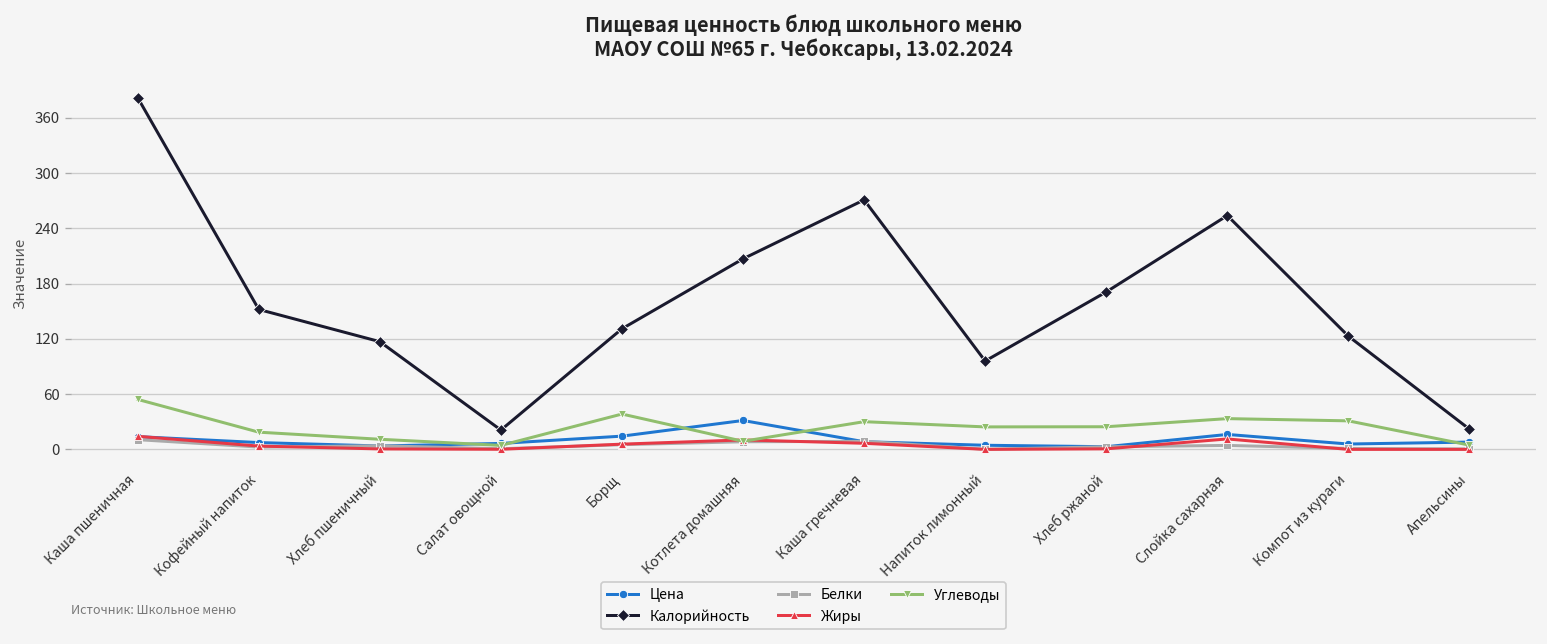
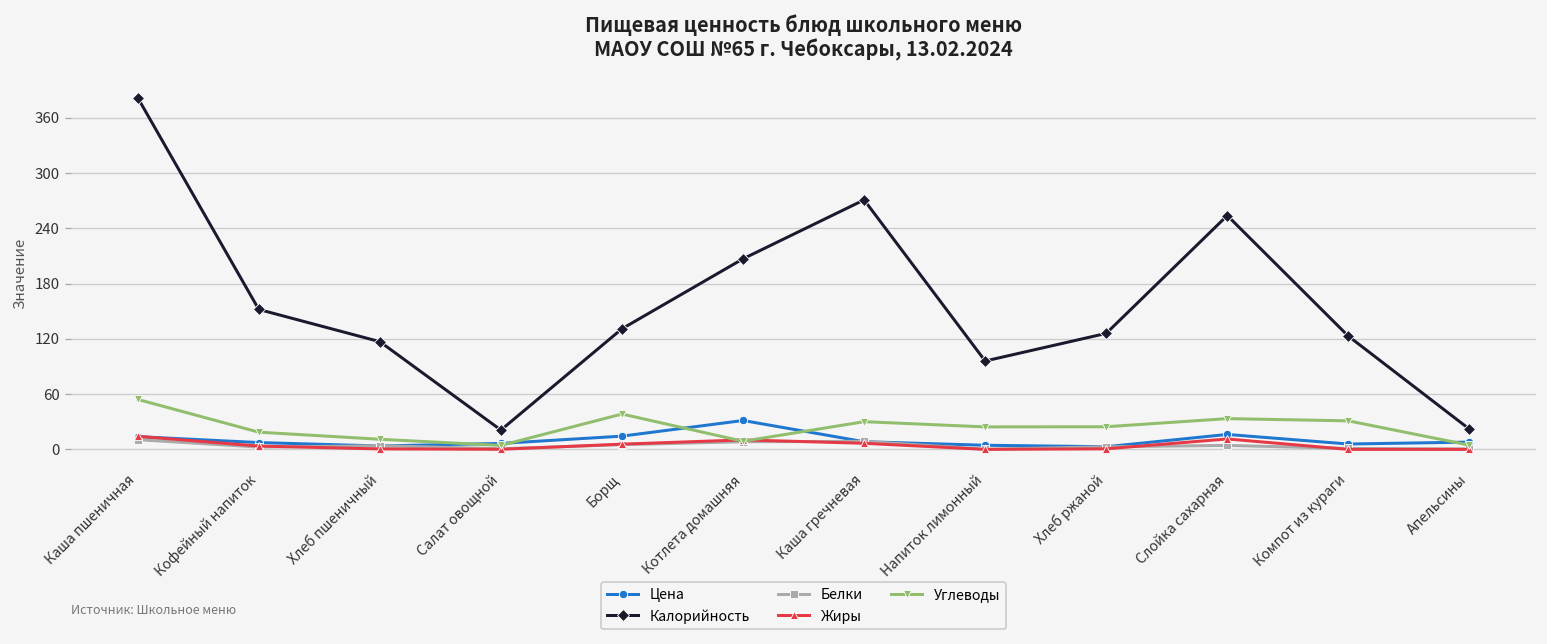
Калорийность, Хлеб ржаной: 170 -> 130
